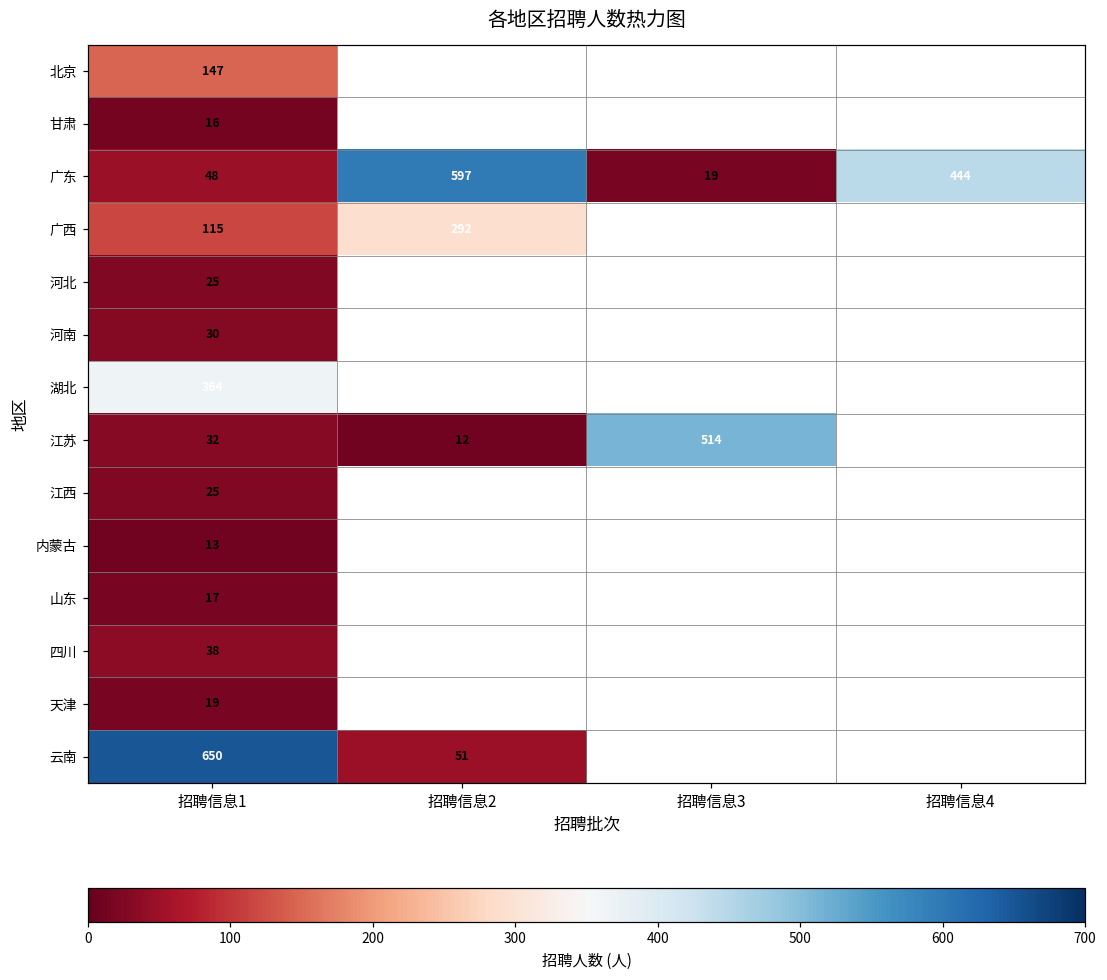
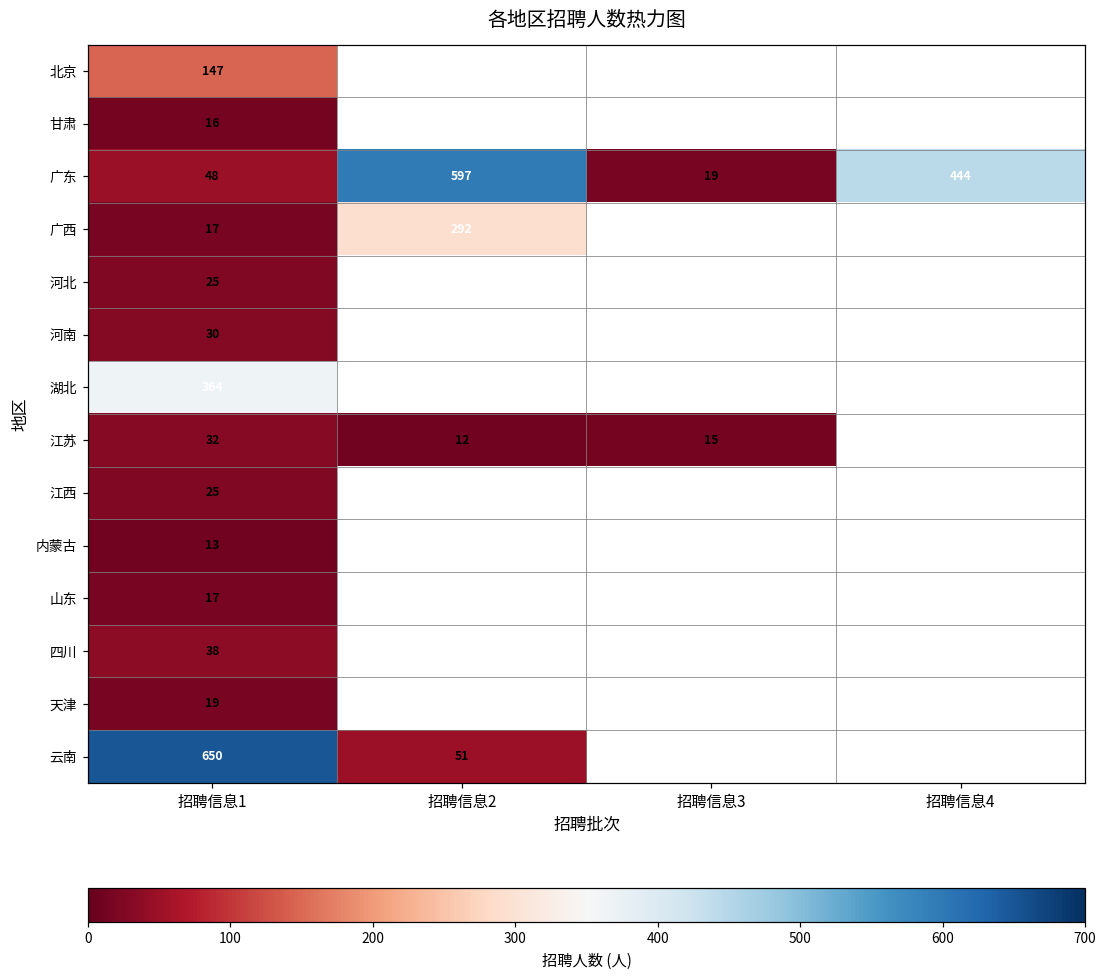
广西, 招聘信息1: 115 -> 17
江苏, 招聘信息3: 514 -> 15
